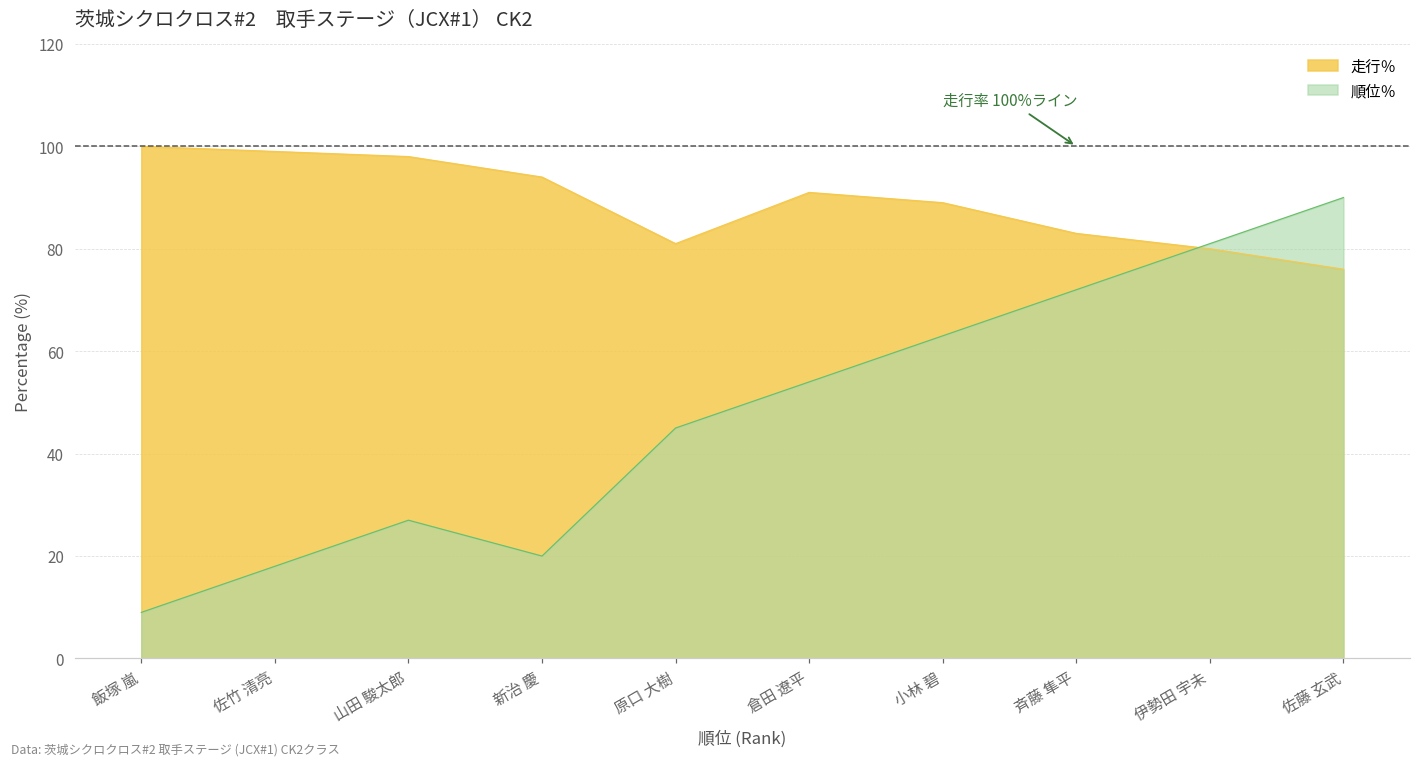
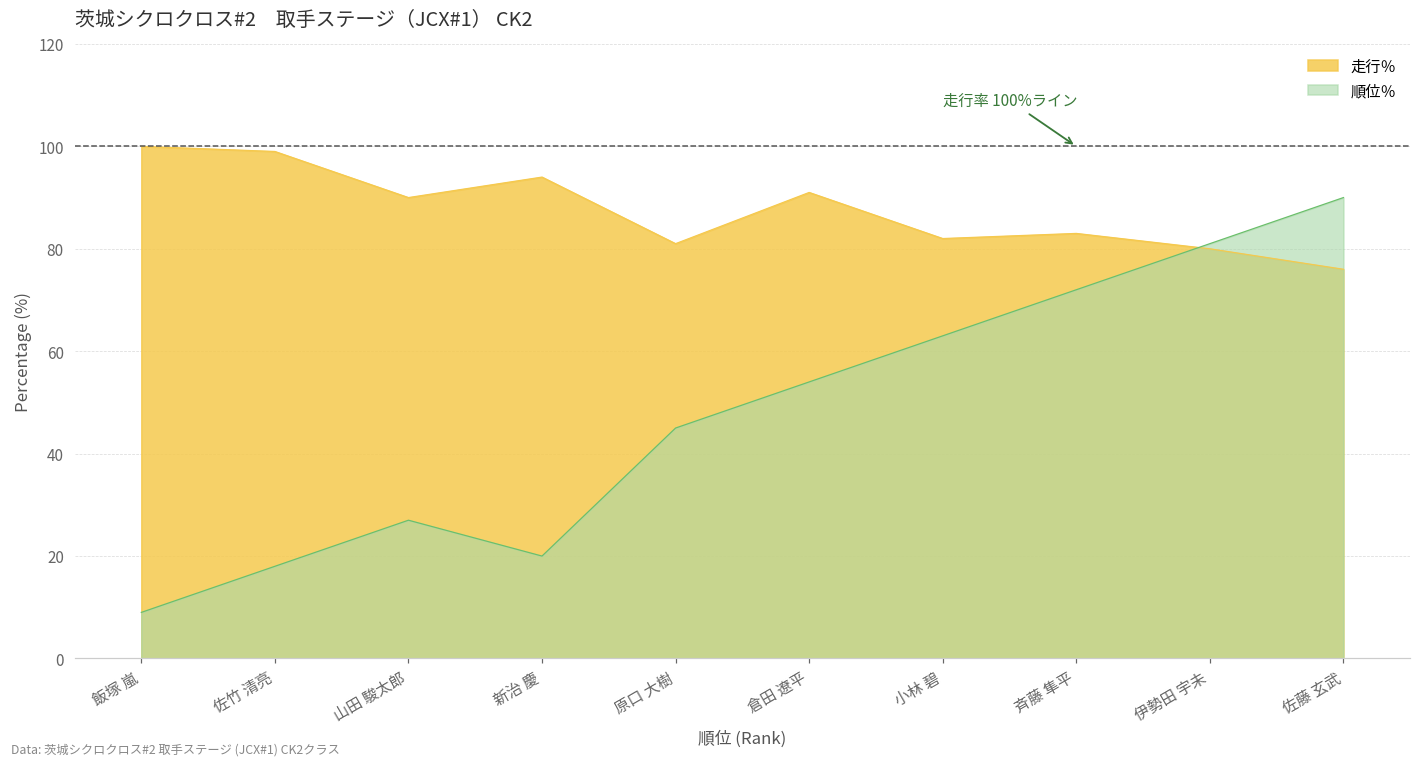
走行％, 山田 駿太郎: 98 -> 90
走行％, 小林 碧: 89 -> 82
